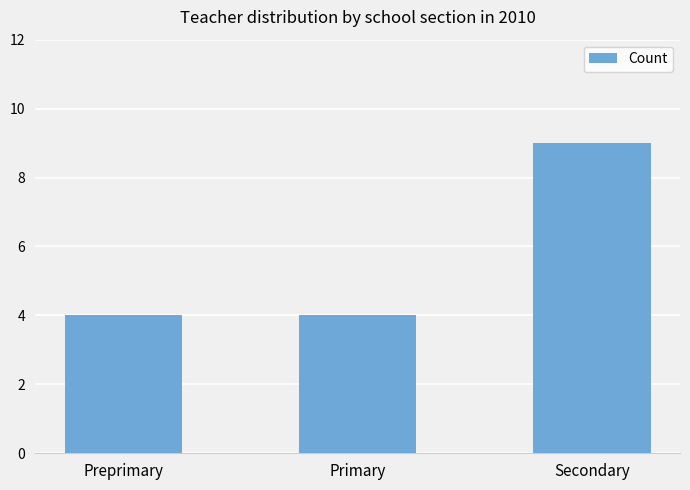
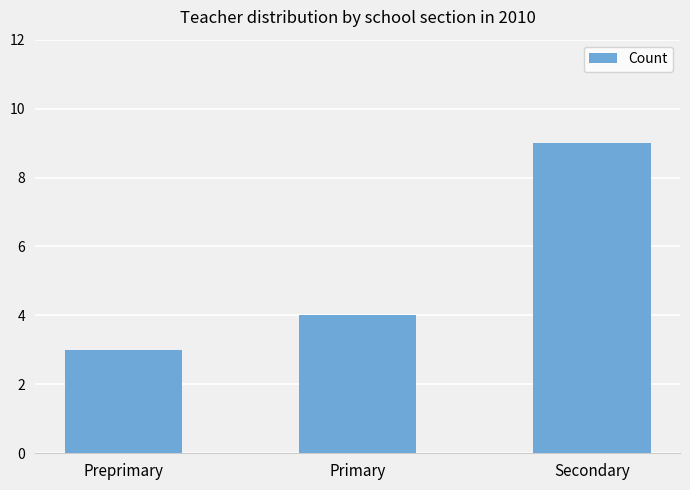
Preprimary: 4 -> 3
